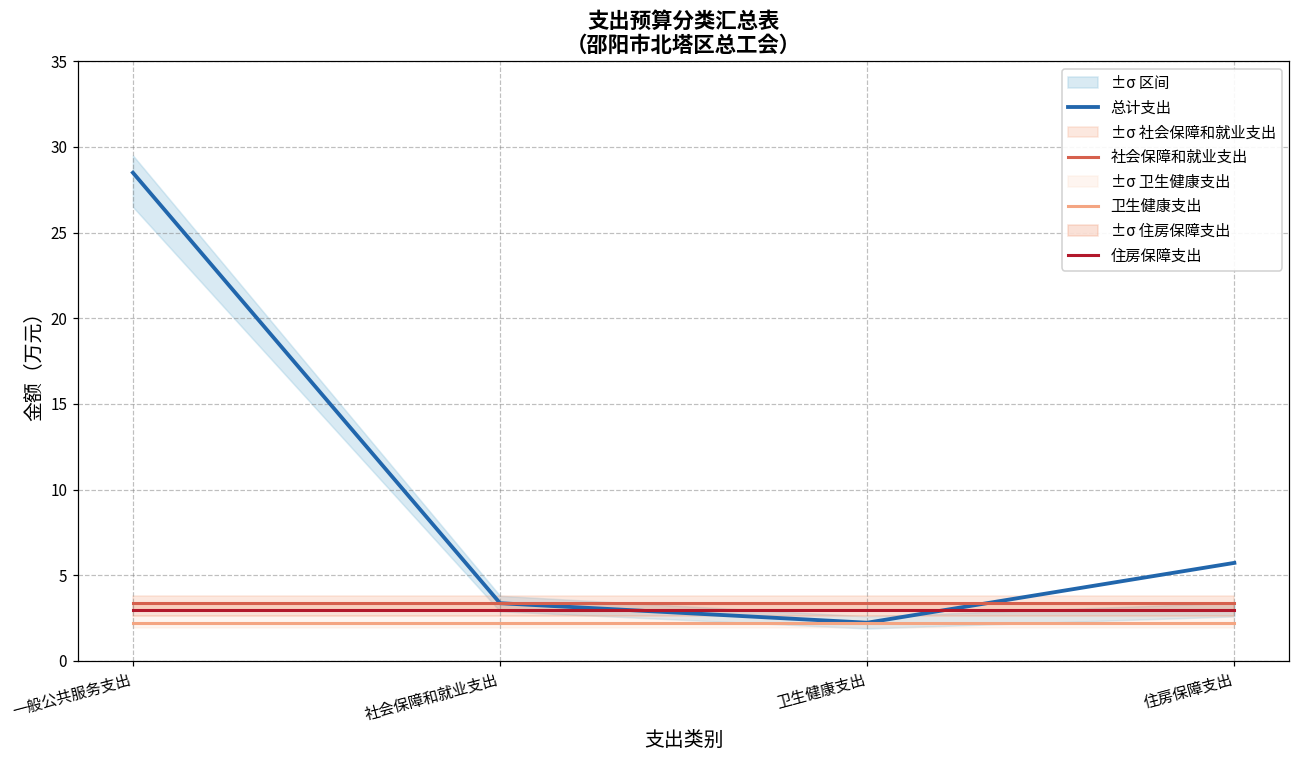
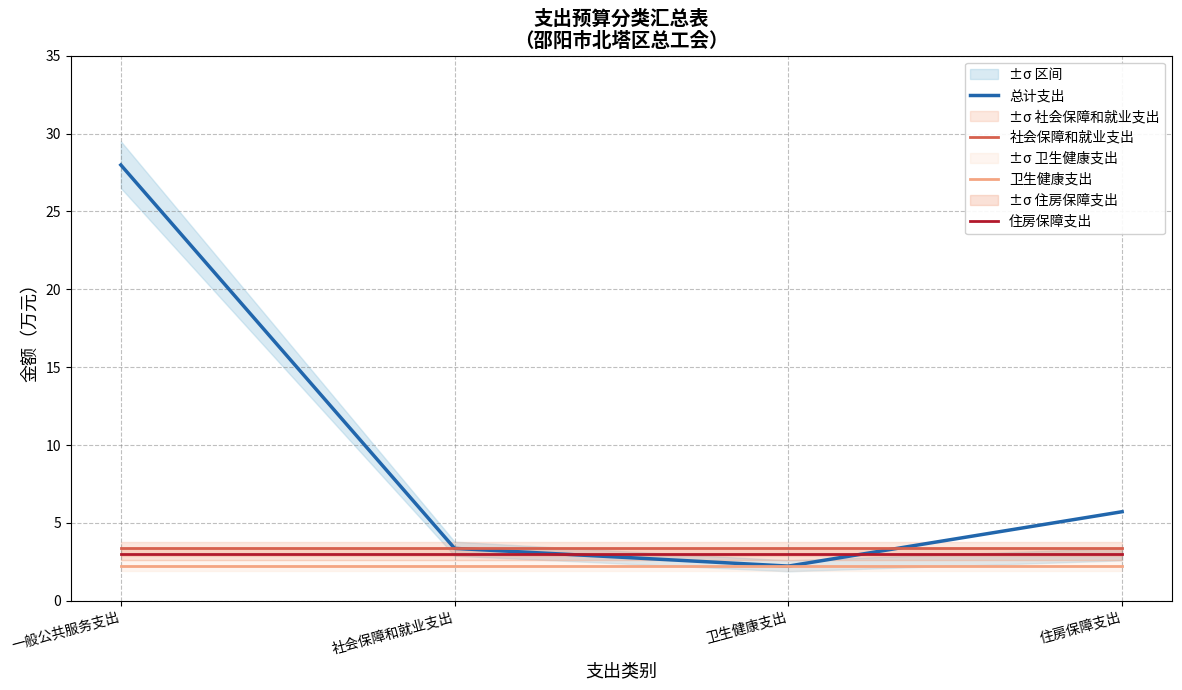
总计支出, 一般公共服务支出: 28.5 -> 28.0
